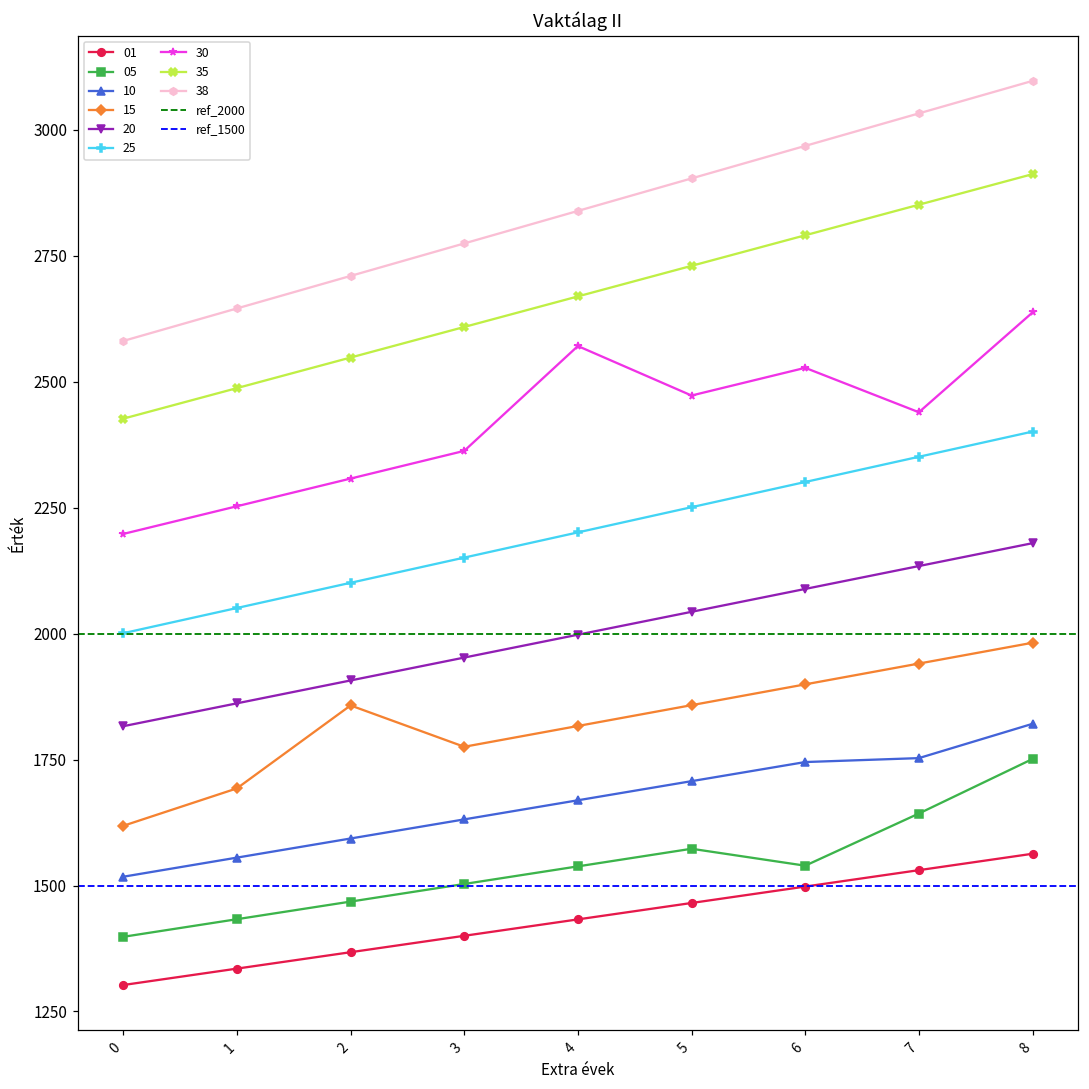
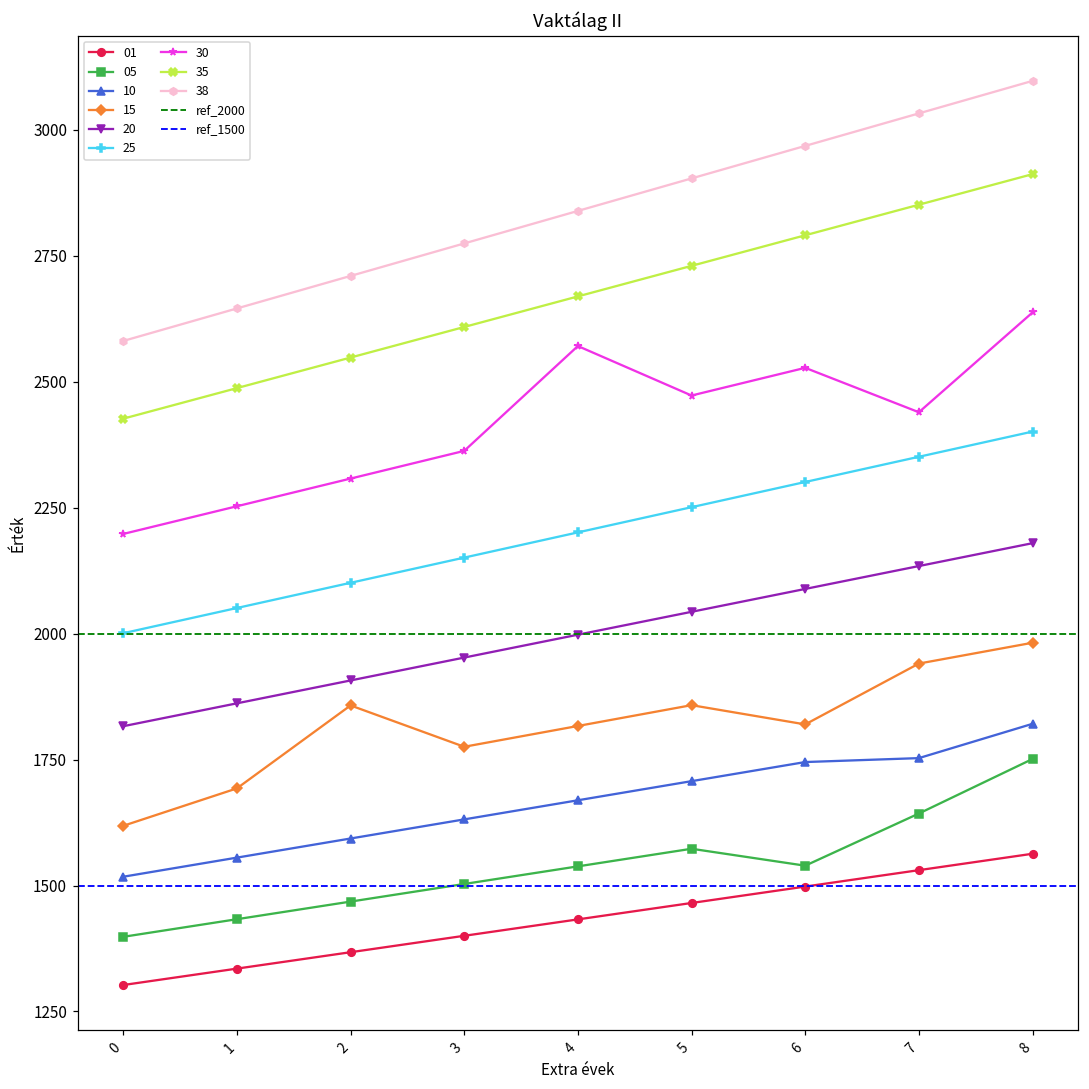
15, 6: 1900 -> 1820
